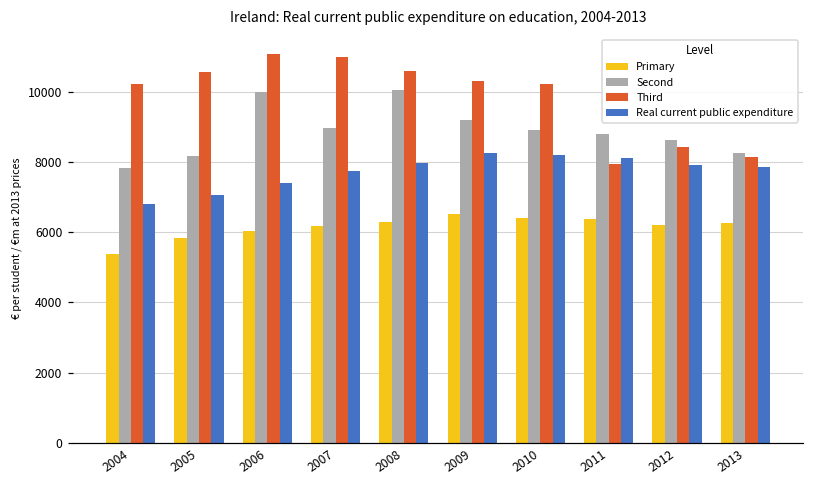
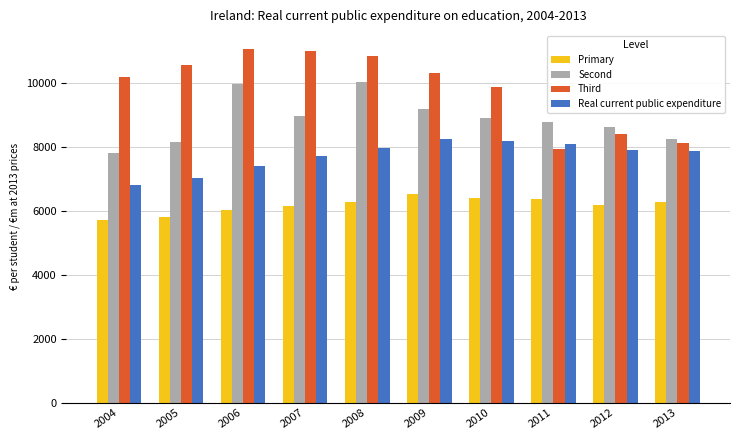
Primary, 2004: 5400 -> 5700
Third, 2008: 10600 -> 10900
Third, 2010: 10200 -> 9900
